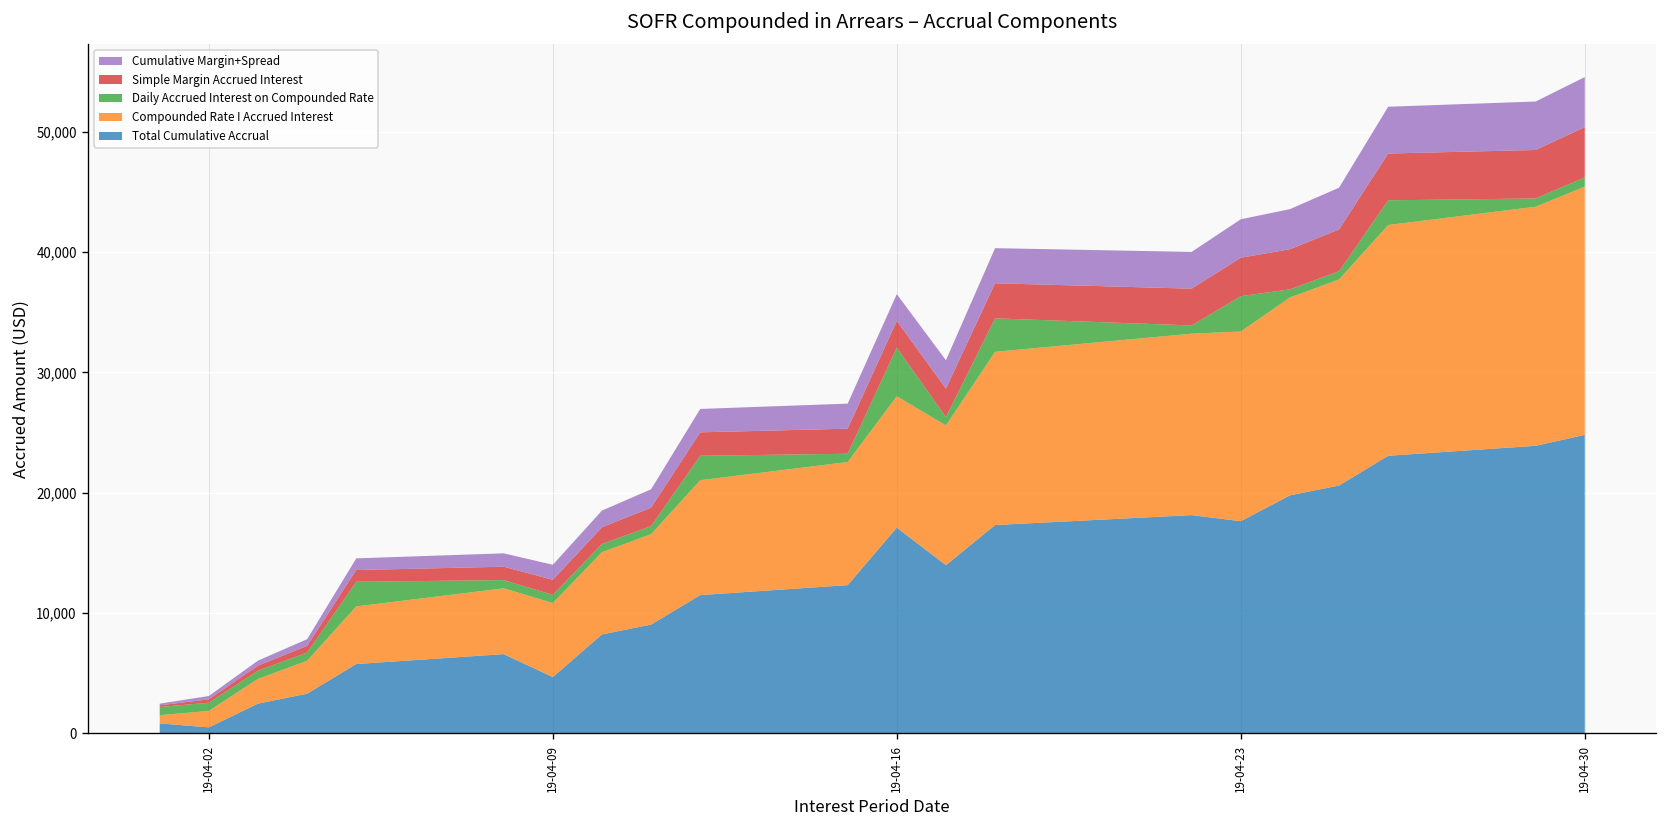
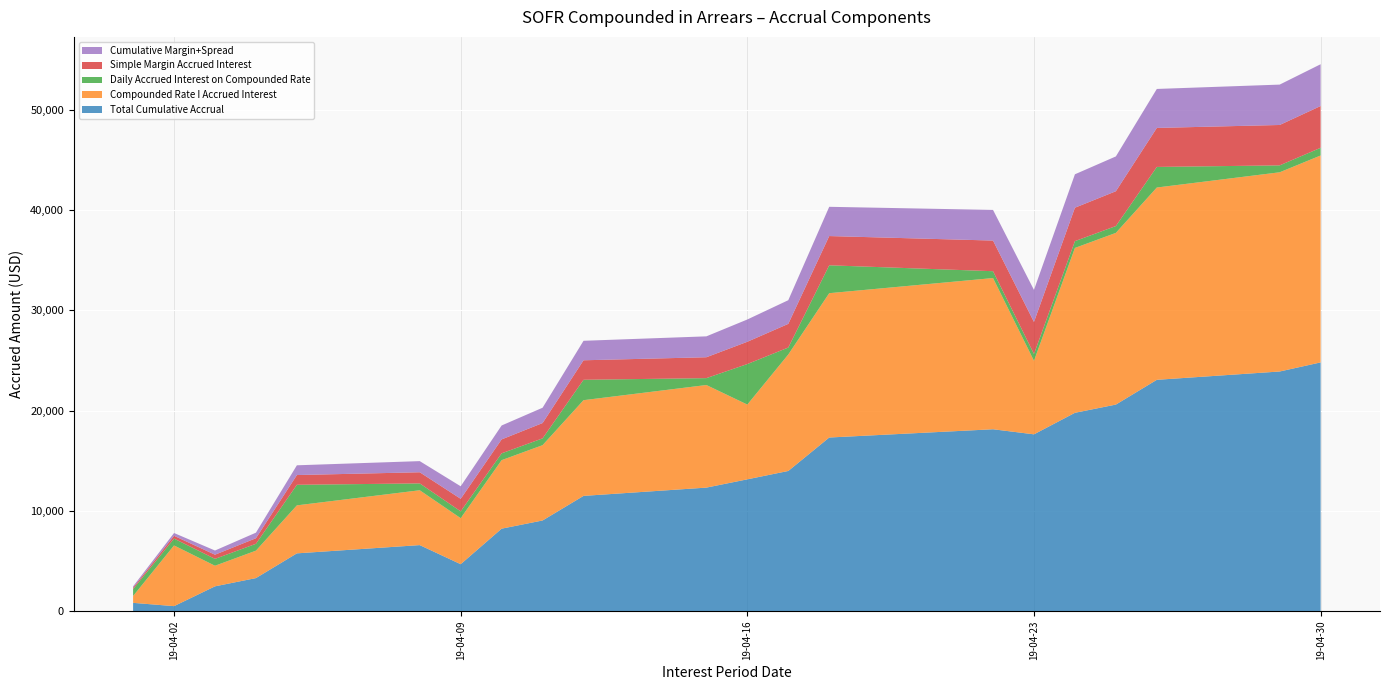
Compounded Rate I Accrued Interest, 19-04-02: 1,400 -> 6,100
Compounded Rate I Accrued Interest, 19-04-09: 6,200 -> 4,600
Total Cumulative Accrual, 19-04-16: 17,100 -> 13,100
Compounded Rate I Accrued Interest, 19-04-16: 10,900 -> 7,500
Compounded Rate I Accrued Interest, 19-04-23: 15,800 -> 7,300
Daily Accrued Interest on Compounded Rate, 19-04-23: 2,900 -> 700
